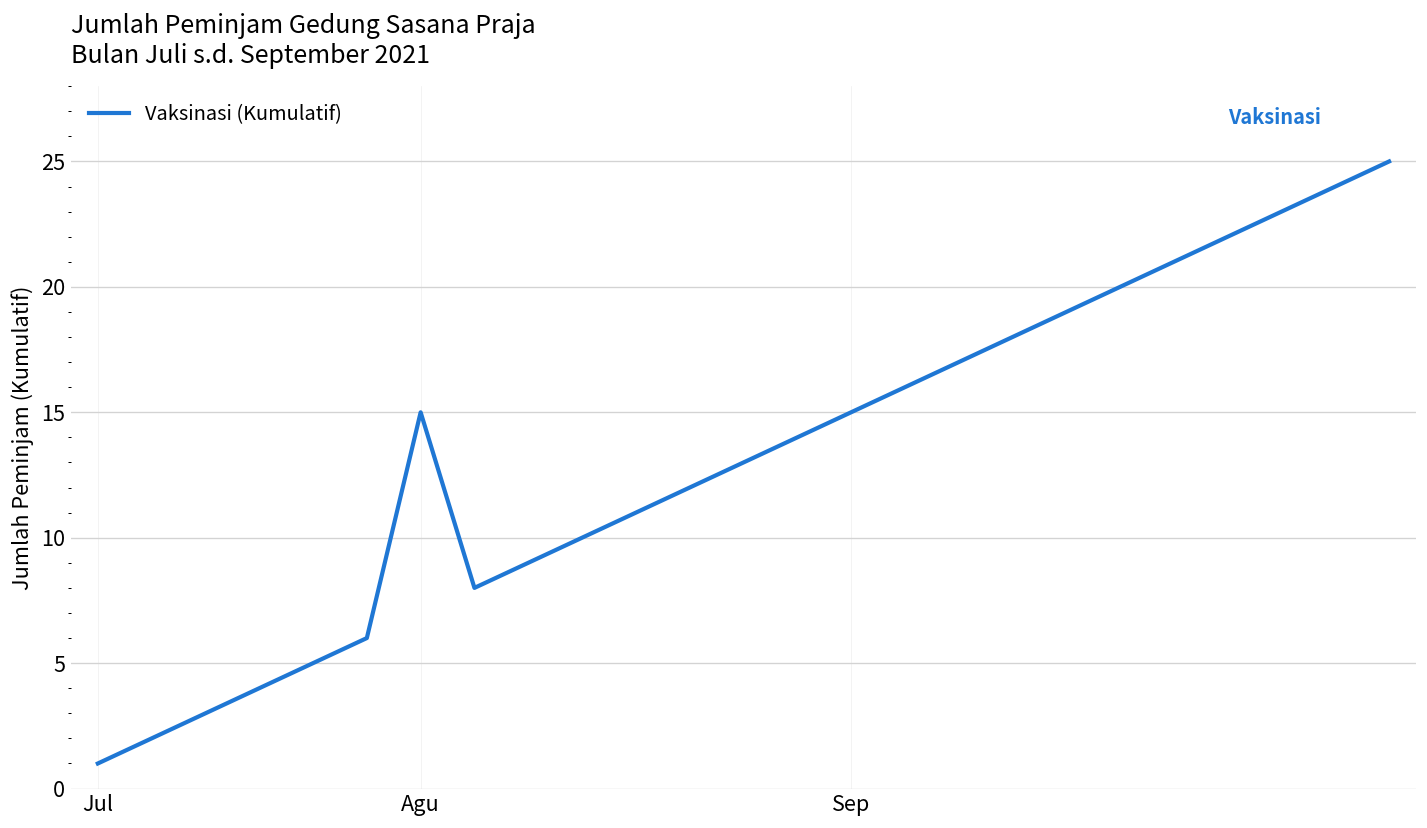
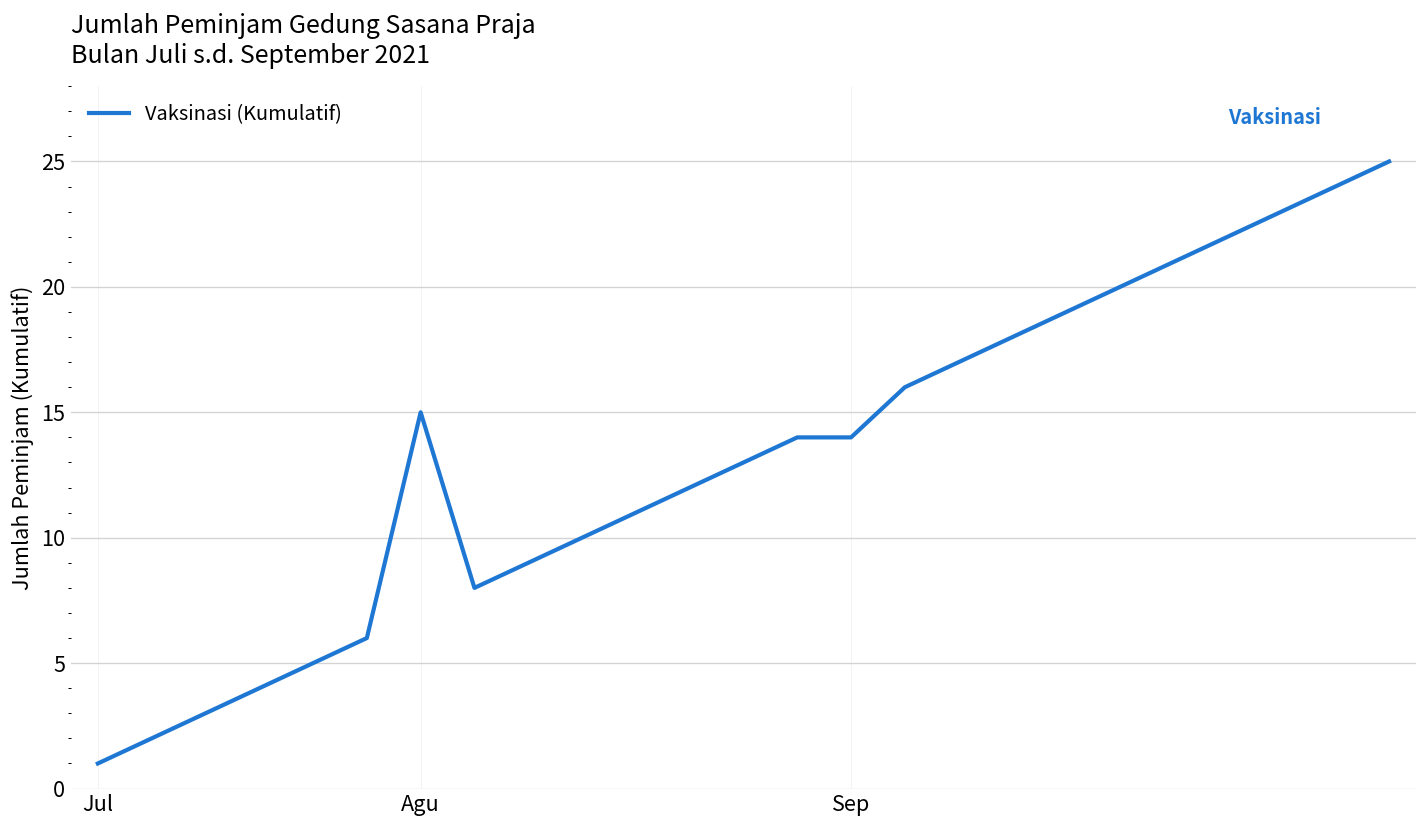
Sep: 15 -> 14
